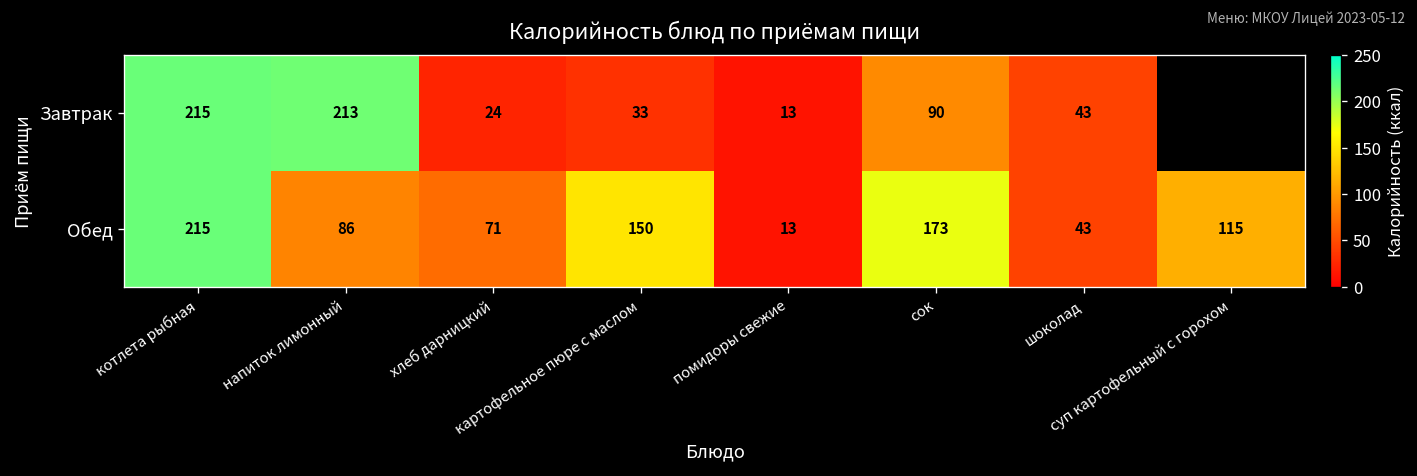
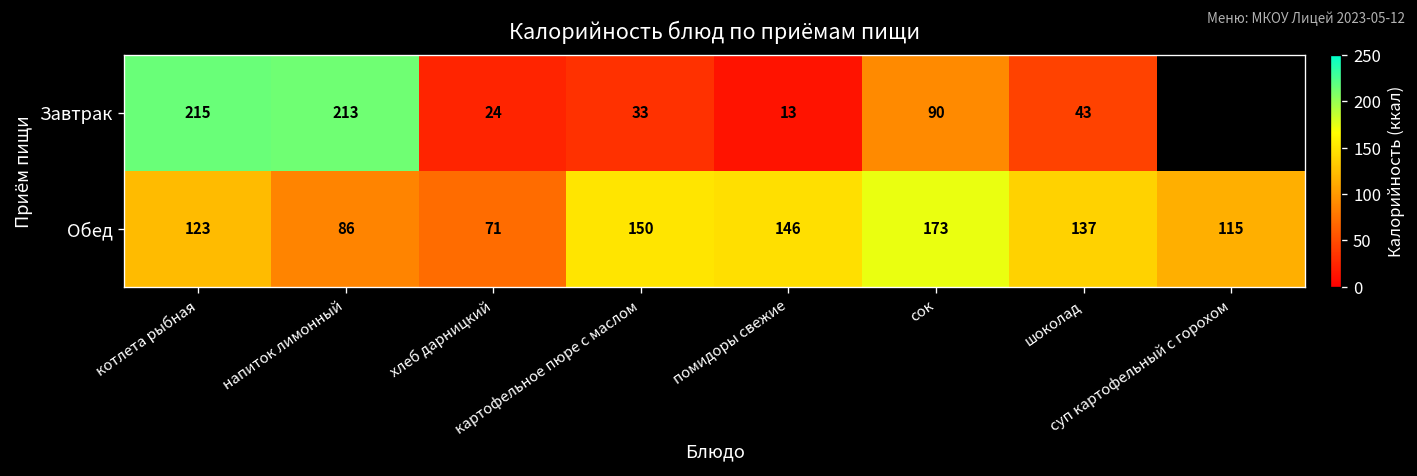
Обед, котлета рыбная: 215 -> 123
Обед, помидоры свежие: 13 -> 146
Обед, шоколад: 43 -> 137
